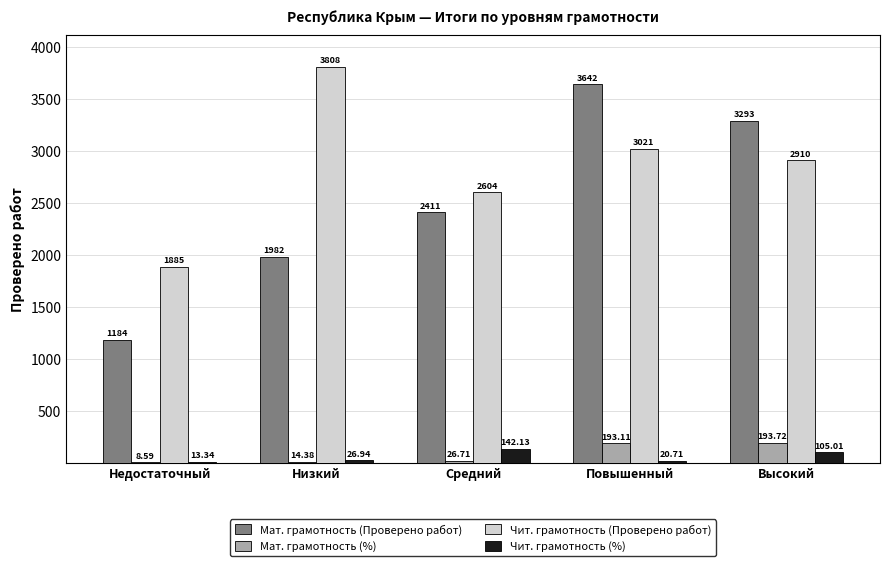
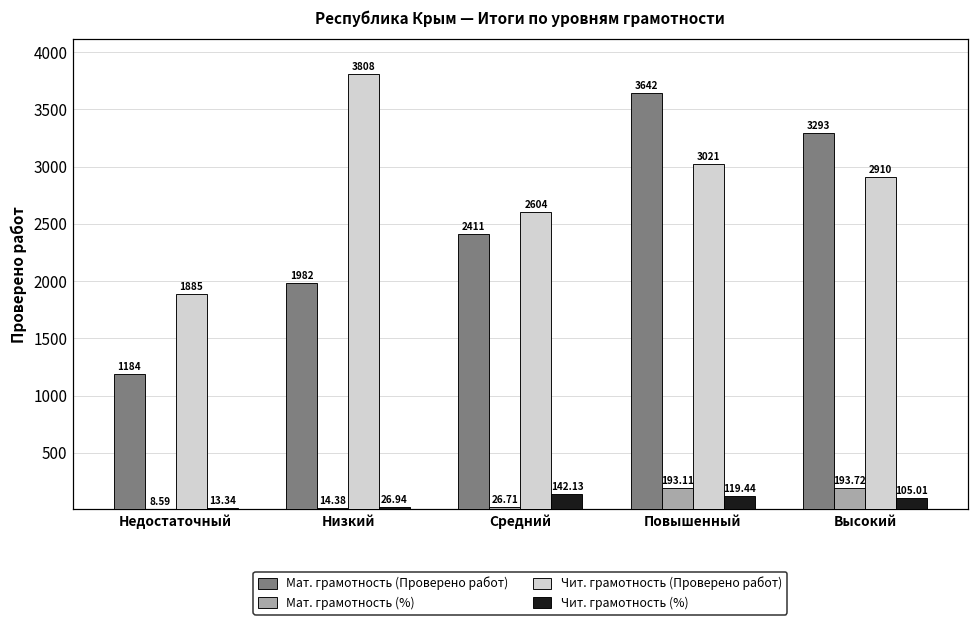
Чит. грамотность (%), Повышенный: 20.71 -> 119.44
